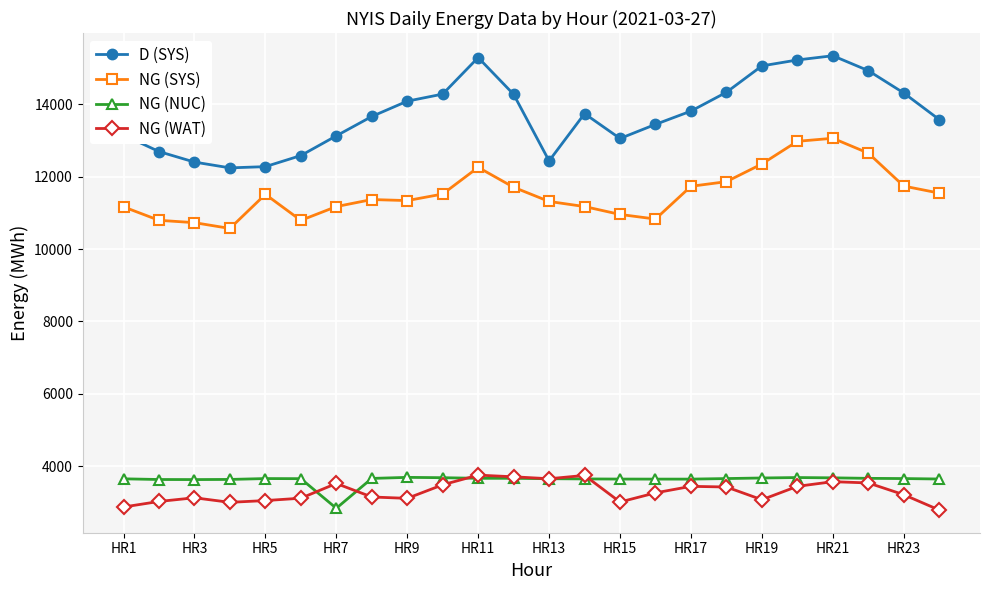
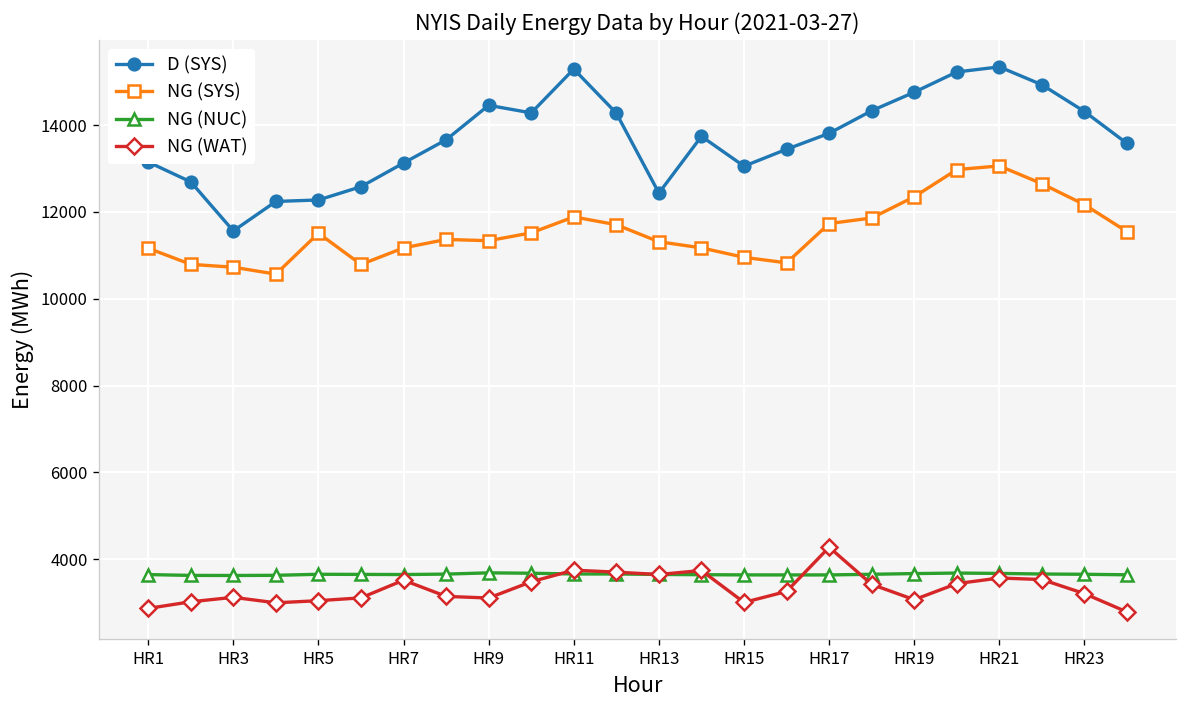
D (SYS), HR3: 12400 -> 11600
NG (NUC), HR7: 2800 -> 3700
D (SYS), HR9: 14100 -> 14500
NG (SYS), HR11: 12300 -> 11900
NG (WAT), HR17: 3400 -> 4300
D (SYS), HR19: 15100 -> 14800
NG (SYS), HR23: 11700 -> 12200
